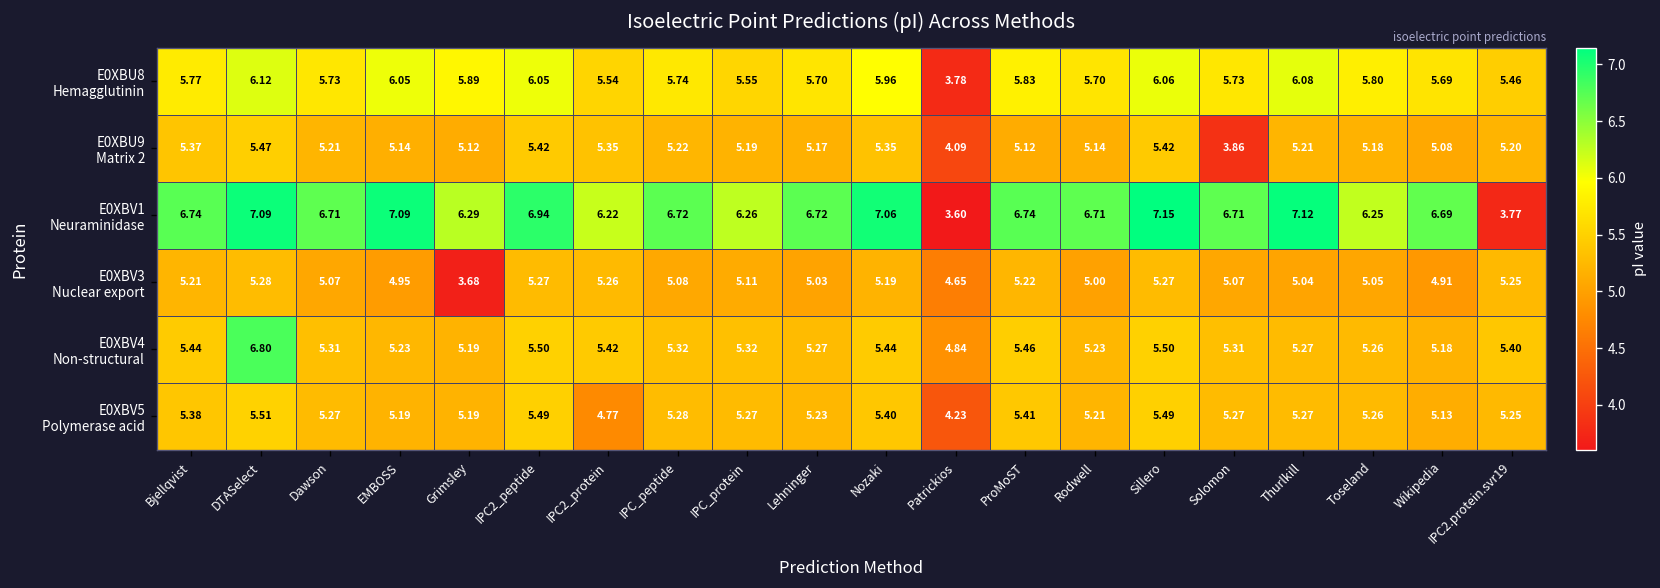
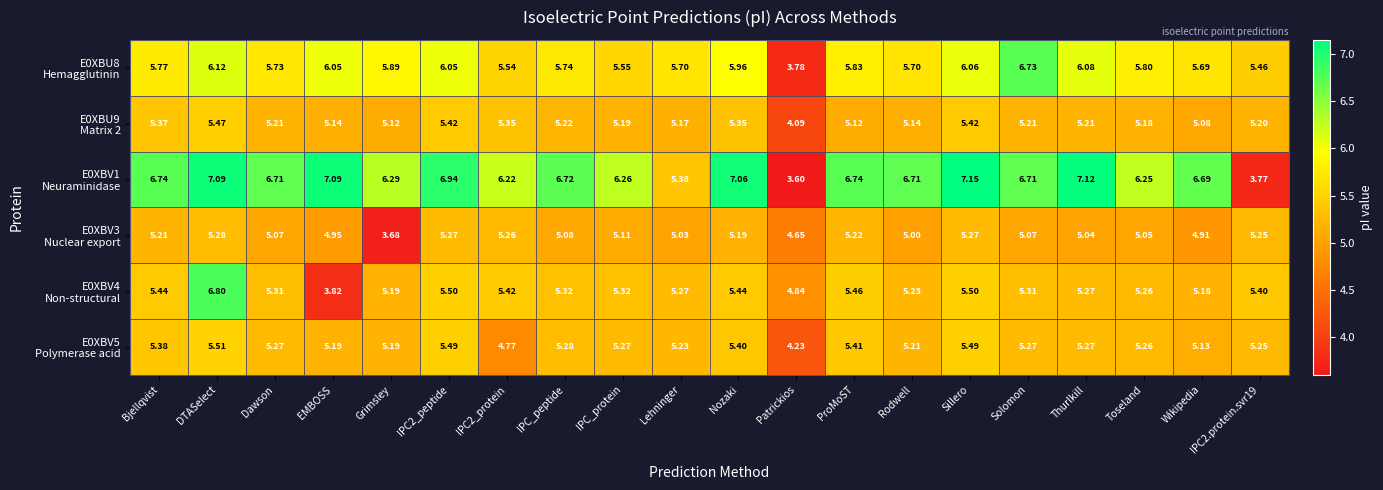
E0XBU8 Hemagglutinin, Solomon: 5.73 -> 6.73
E0XBU9 Matrix 2, Solomon: 3.86 -> 5.21
E0XBV1 Neuraminidase, Lehninger: 6.72 -> 5.38
E0XBV4 Non-structural, EMBOSS: 5.23 -> 3.82
